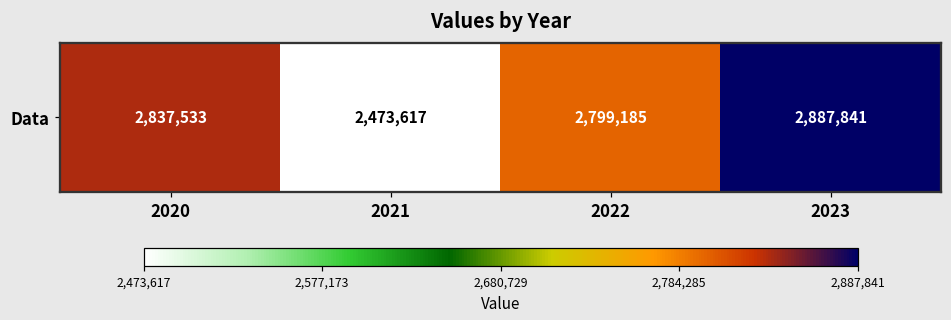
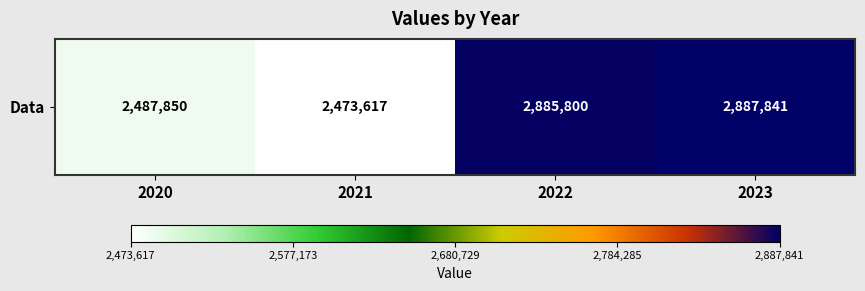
Data, 2020: 2,837,533 -> 2,487,850
Data, 2022: 2,799,185 -> 2,885,800
